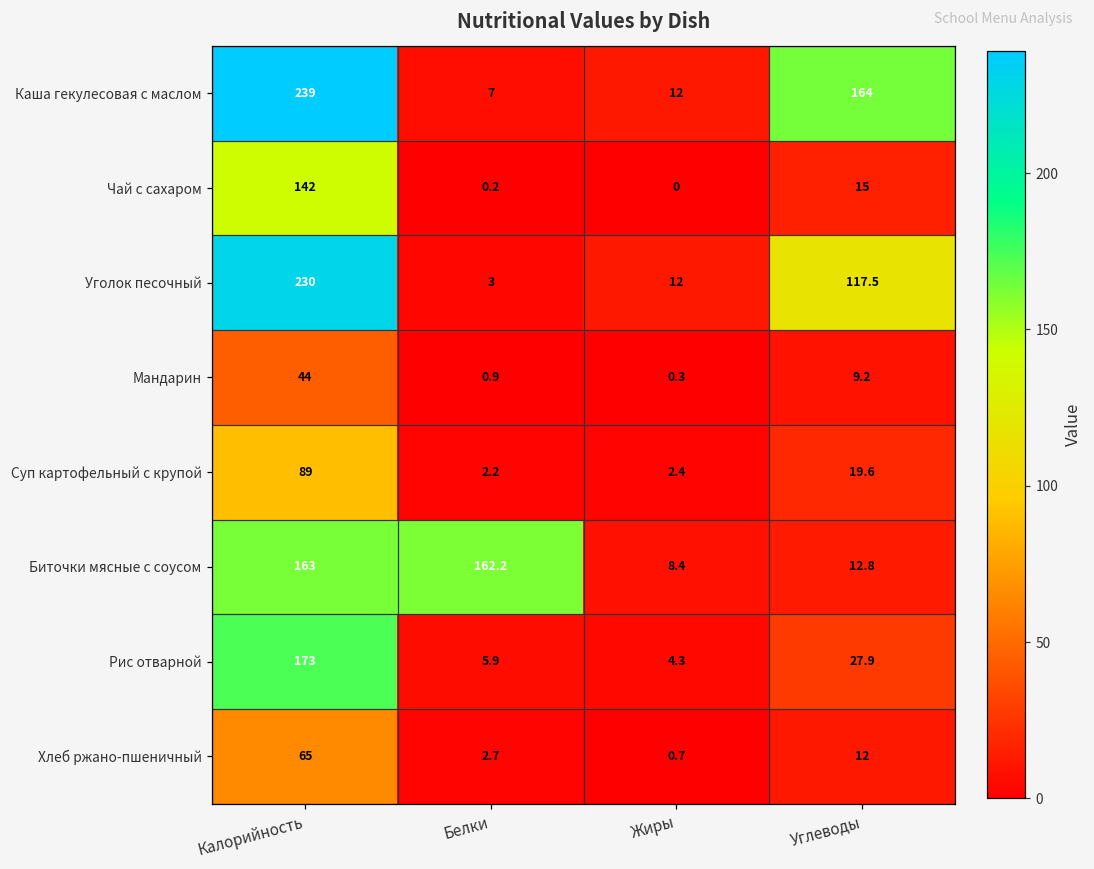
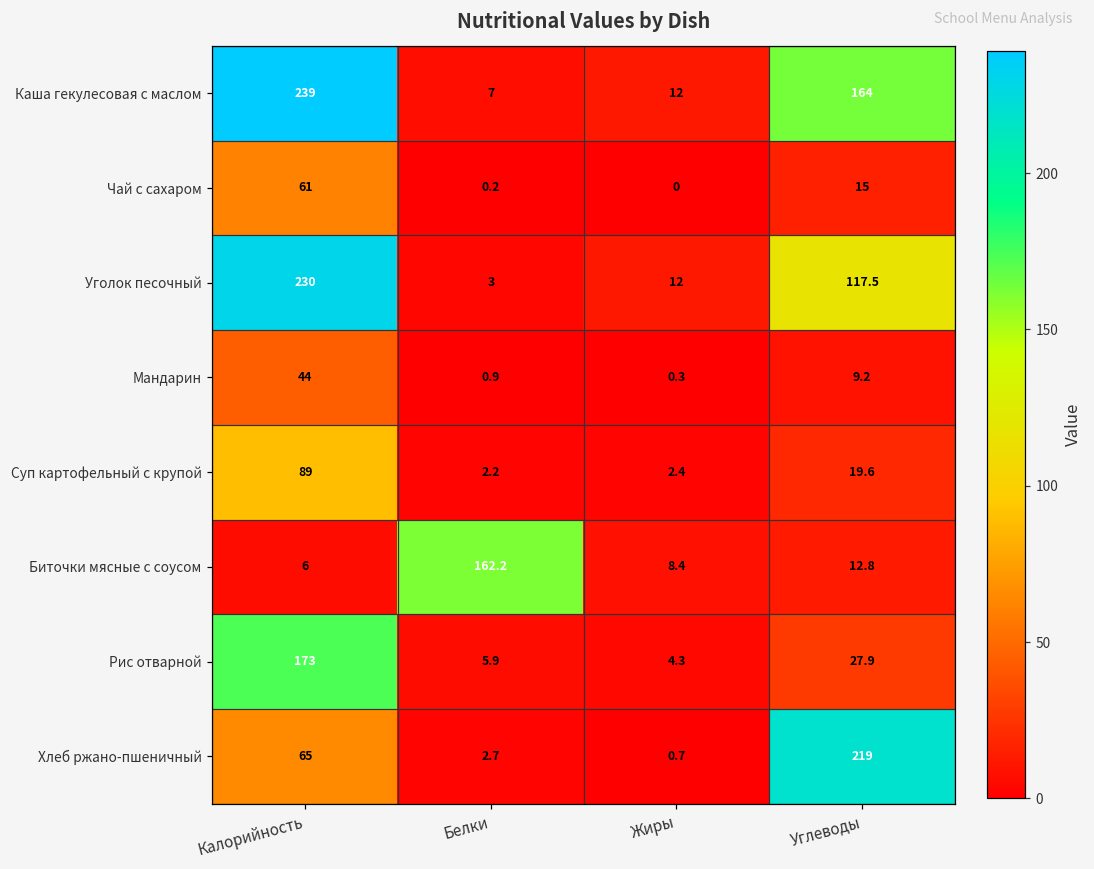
Чай с сахаром, Калорийность: 142 -> 61
Биточки мясные с соусом, Калорийность: 163 -> 6
Хлеб ржано-пшеничный, Углеводы: 12 -> 219
